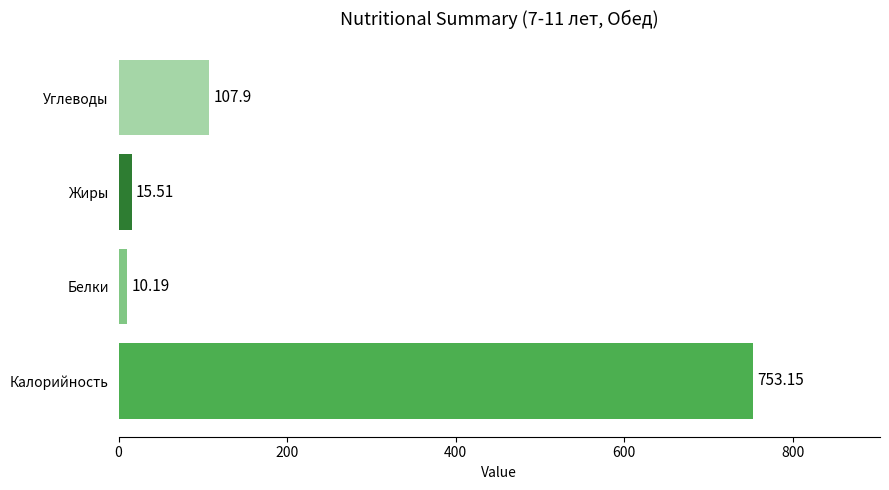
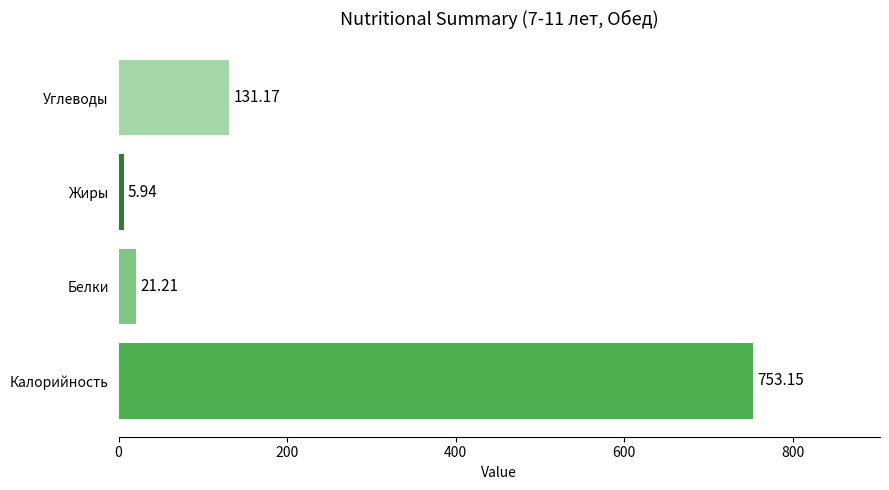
Углеводы: 107.9 -> 131.17
Жиры: 15.51 -> 5.94
Белки: 10.19 -> 21.21
